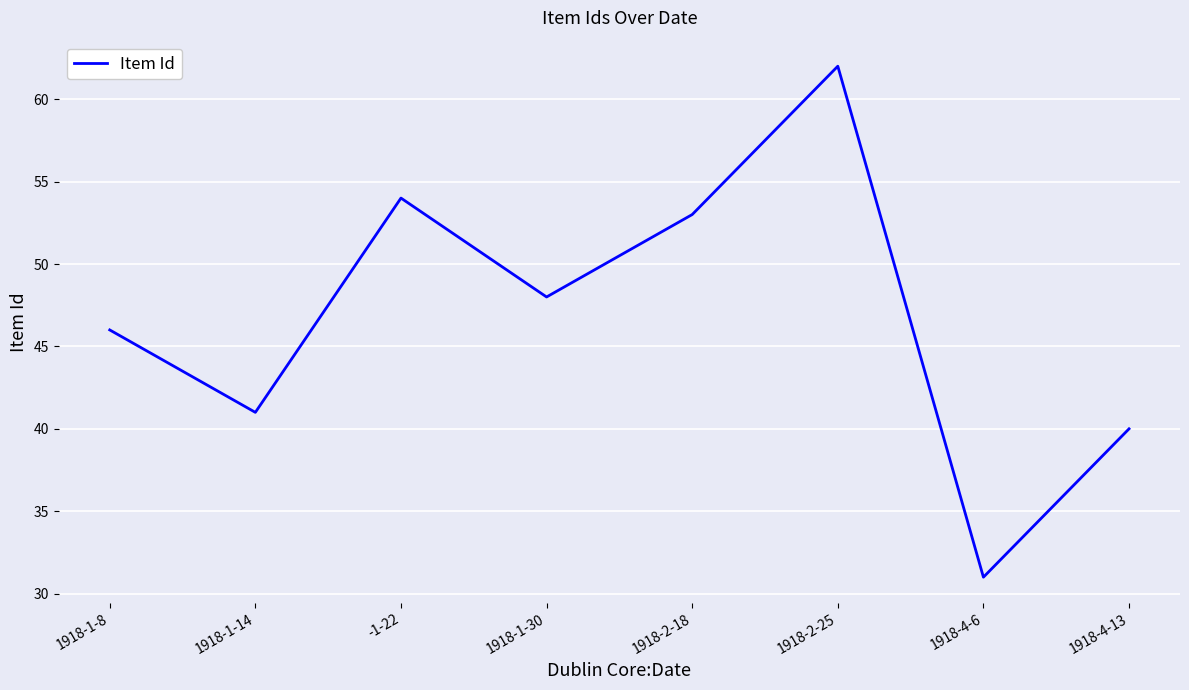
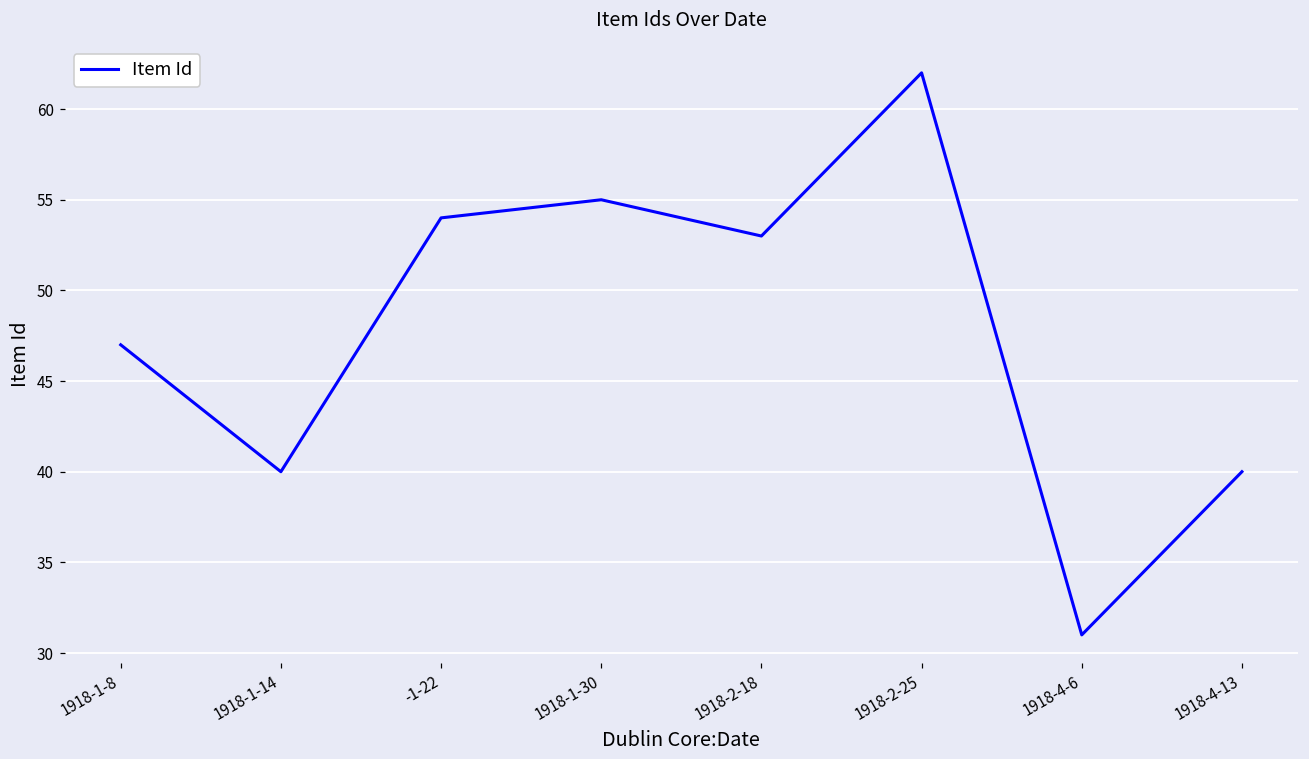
1918-1-8: 46 -> 47
1918-1-14: 41 -> 40
1918-1-30: 48 -> 55
